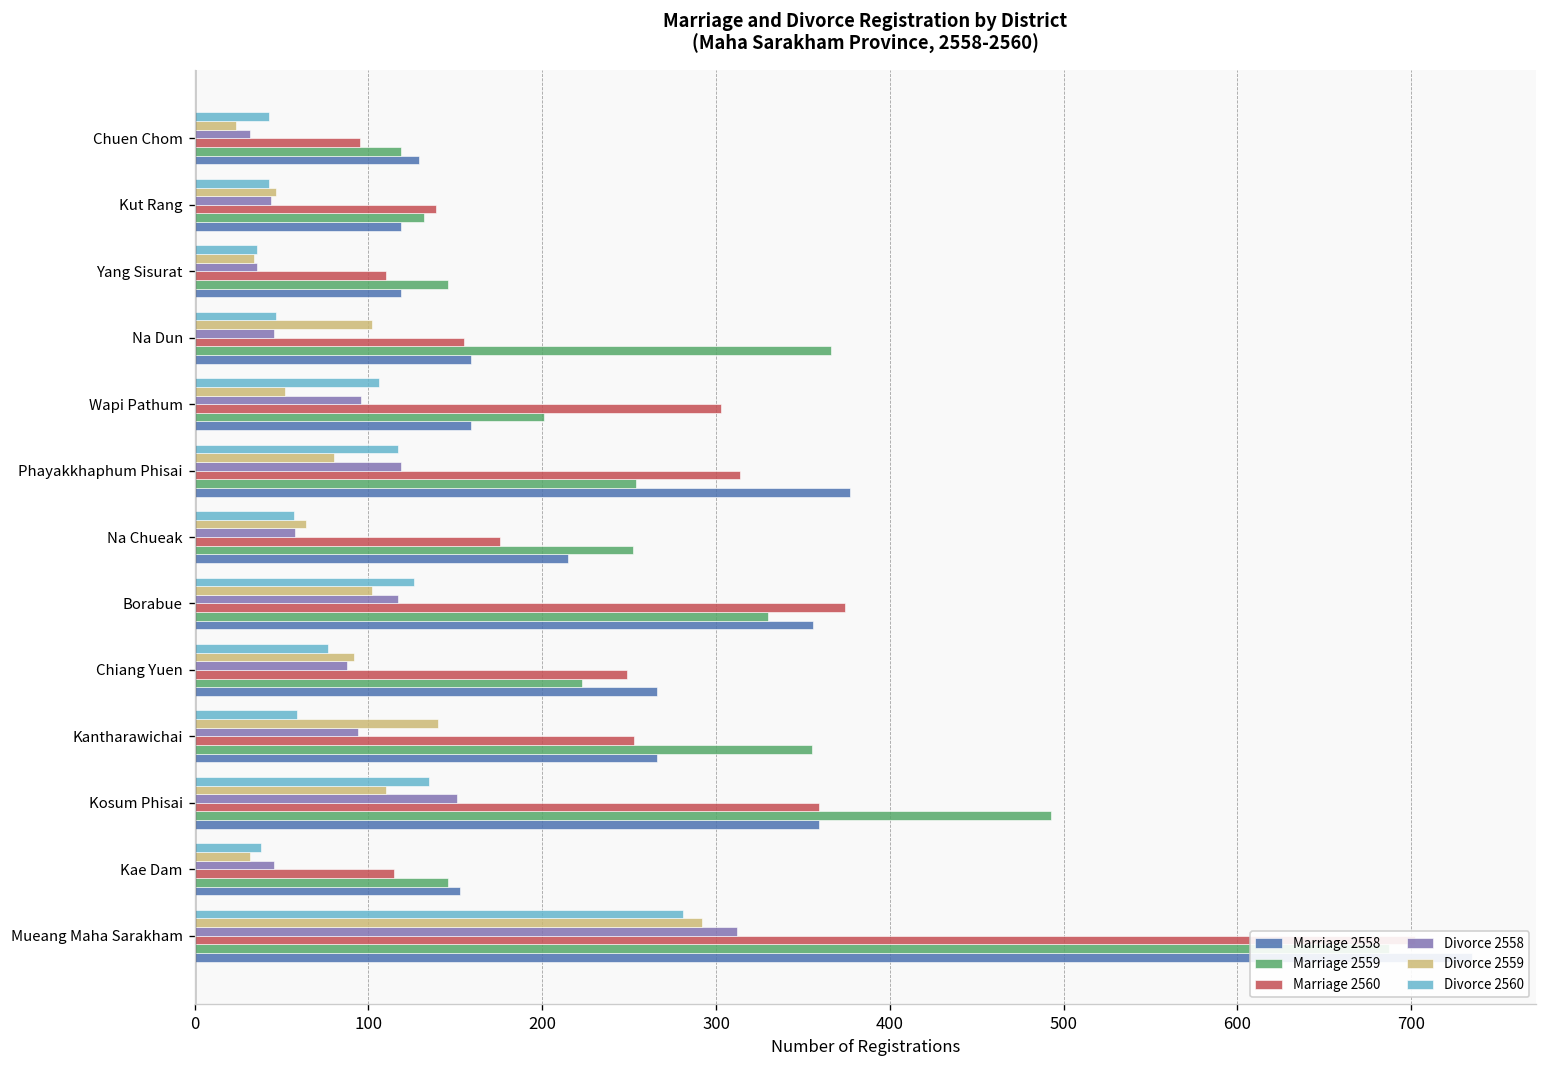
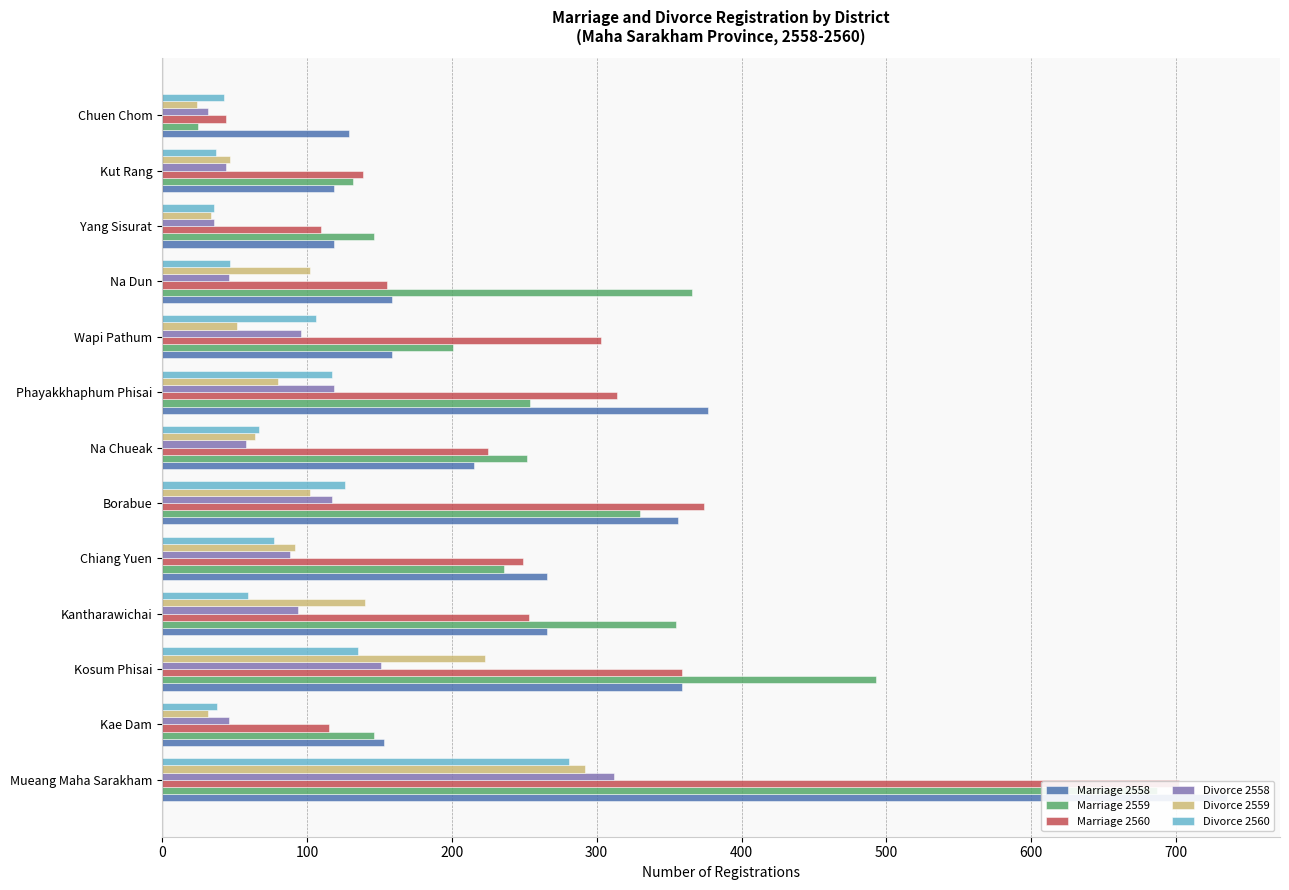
Marriage 2560, Chuen Chom: 95 -> 44
Marriage 2559, Chuen Chom: 119 -> 25
Divorce 2560, Kut Rang: 43 -> 37
Divorce 2560, Na Chueak: 57 -> 67
Marriage 2560, Na Chueak: 176 -> 225
Marriage 2559, Chiang Yuen: 223 -> 236
Divorce 2559, Kosum Phisai: 110 -> 223
